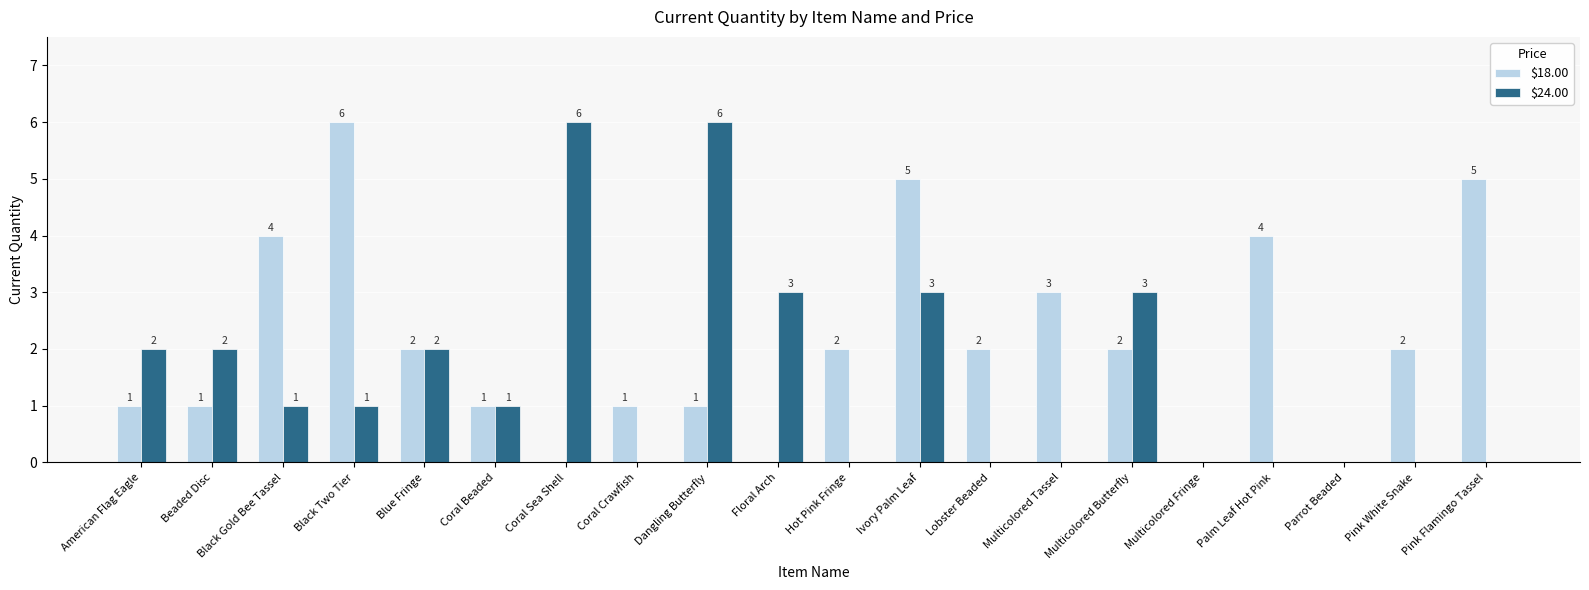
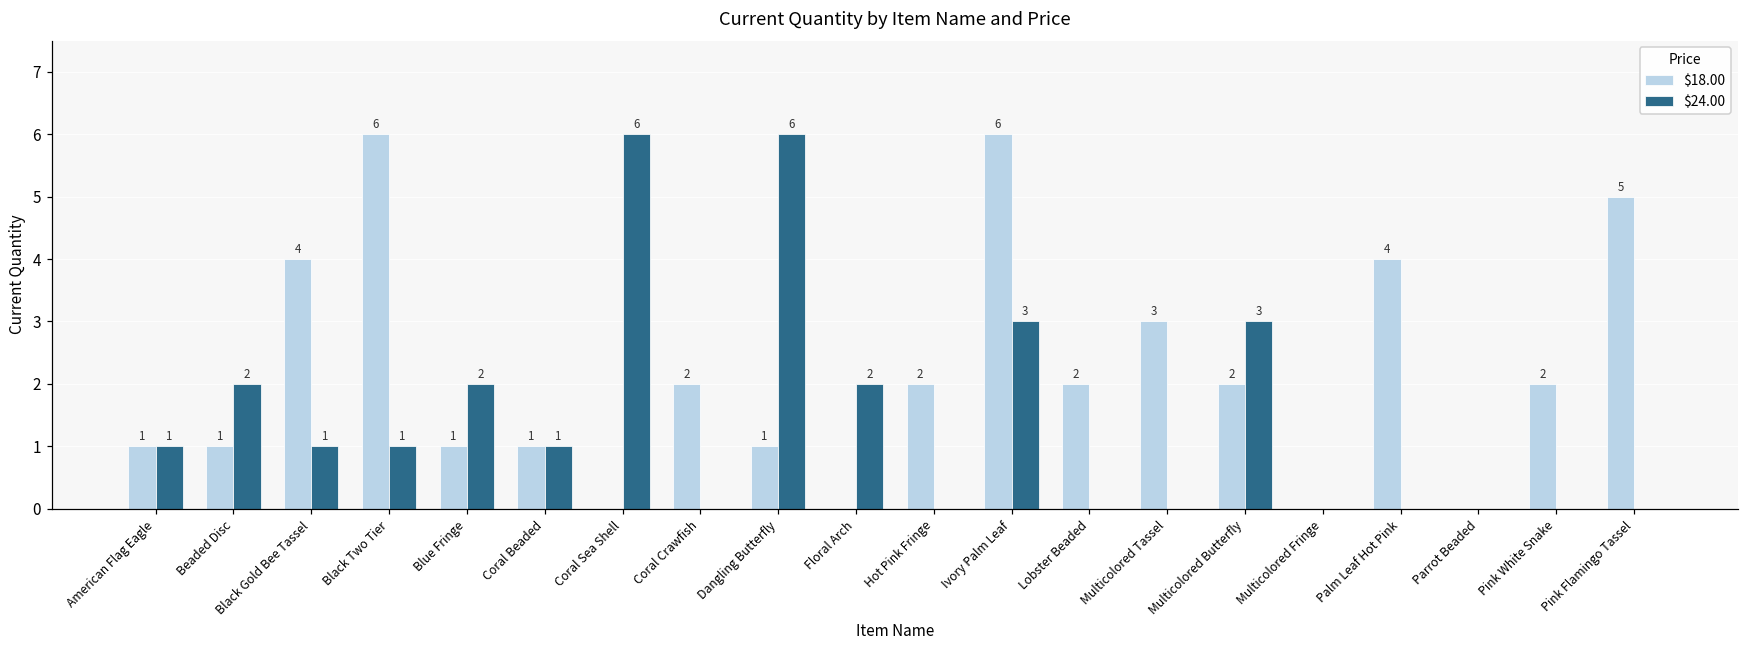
$24.00, American Flag Eagle: 2 -> 1
$18.00, Blue Fringe: 2 -> 1
$18.00, Coral Crawfish: 1 -> 2
$24.00, Floral Arch: 3 -> 2
$18.00, Ivory Palm Leaf: 5 -> 6
